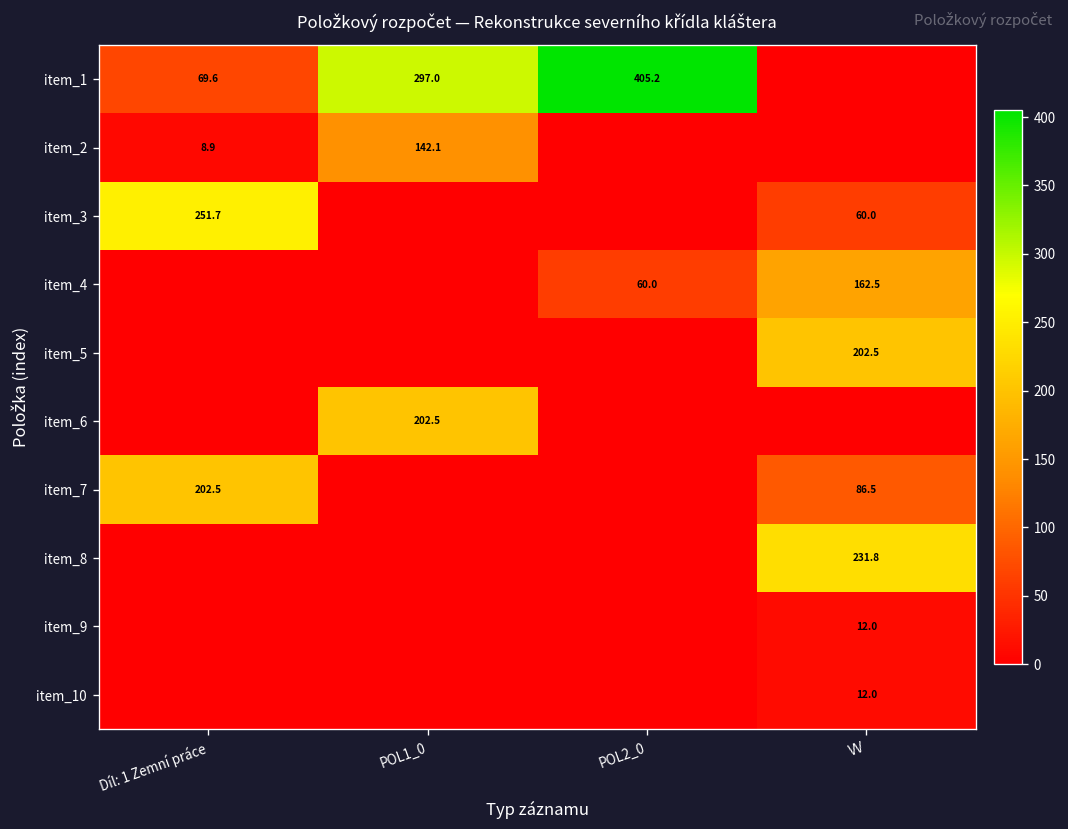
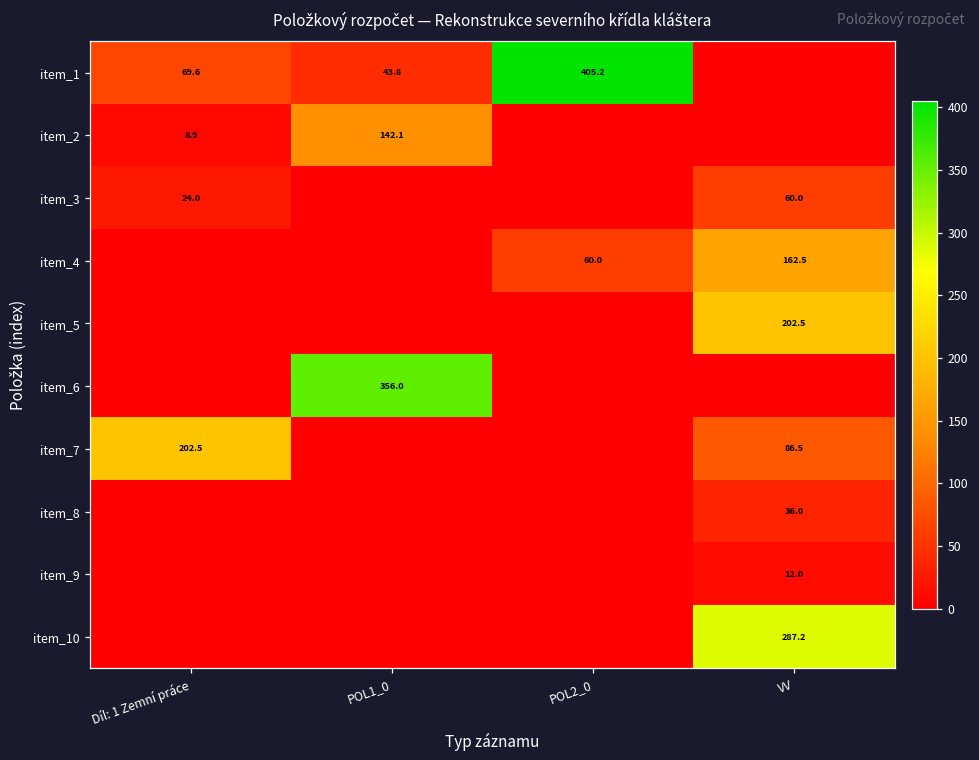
item_1, POL1_0: 297.0 -> 43.8
item_3, Díl: 1 Zemní práce: 251.7 -> 24.0
item_6, POL1_0: 202.5 -> 356.0
item_8, VV: 231.8 -> 36.0
item_10, VV: 12.0 -> 287.2
